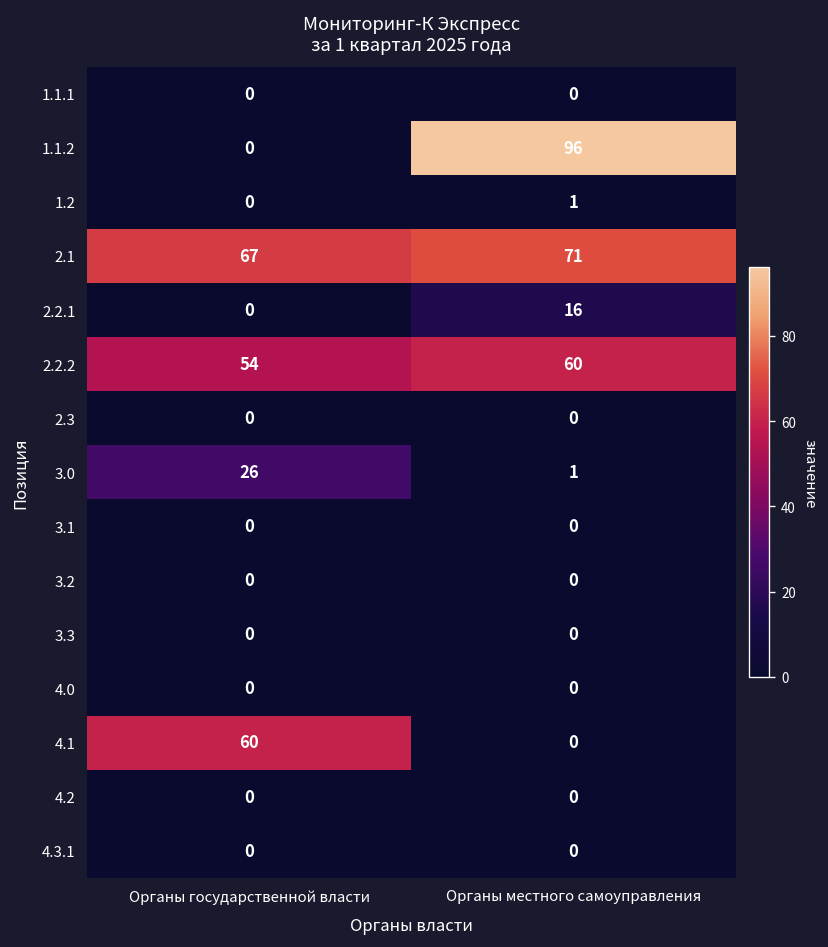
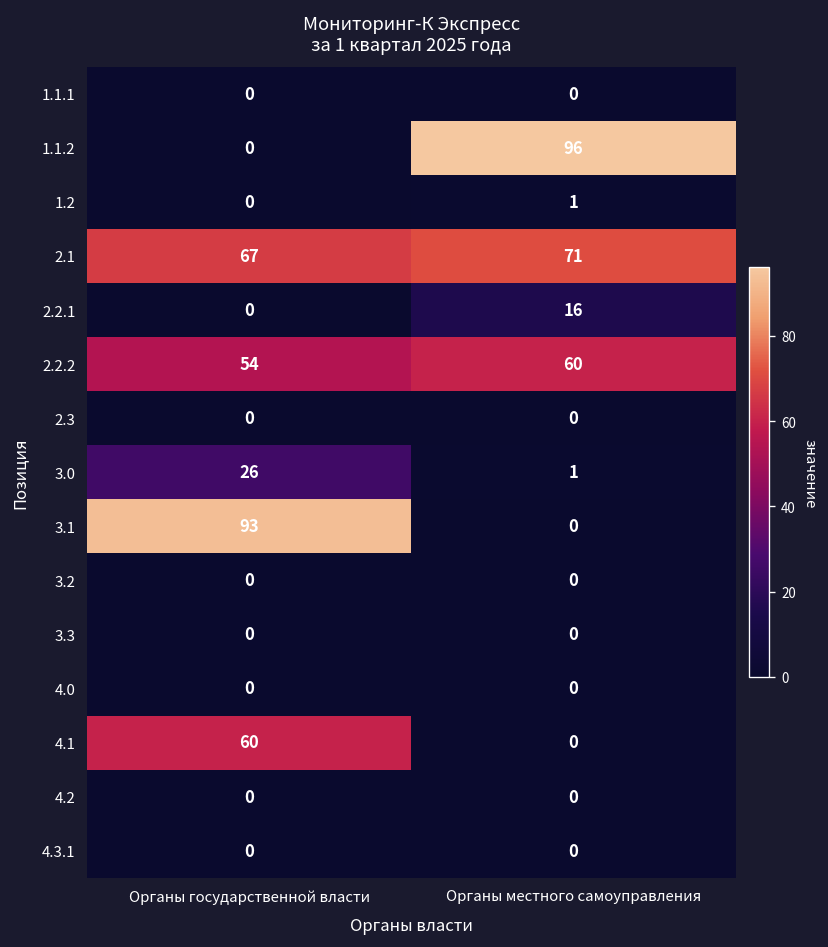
3.1, Органы государственной власти: 0 -> 93
